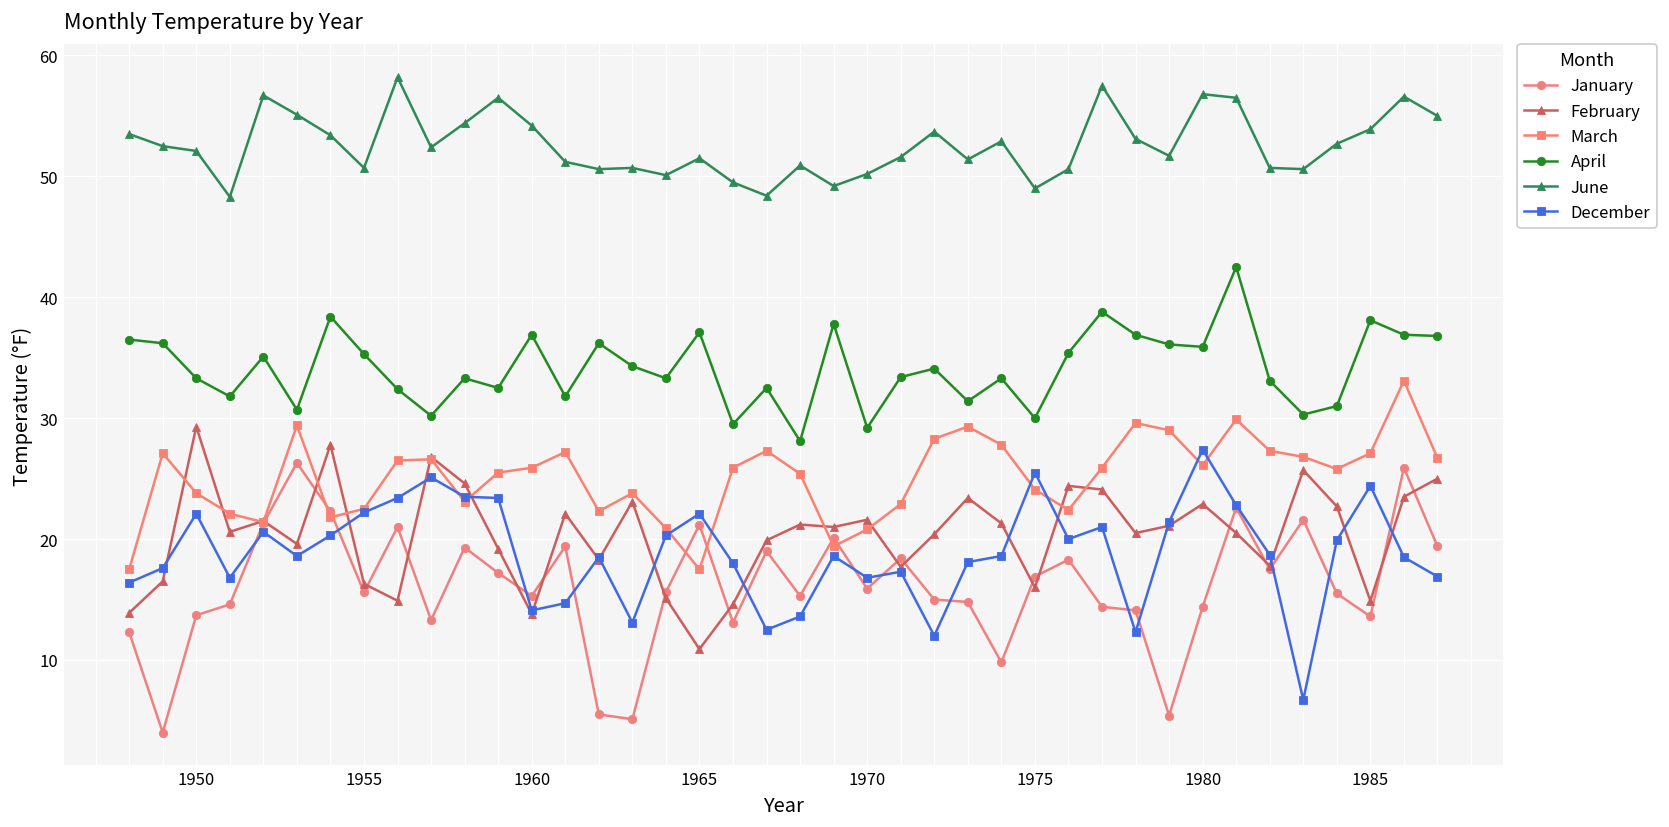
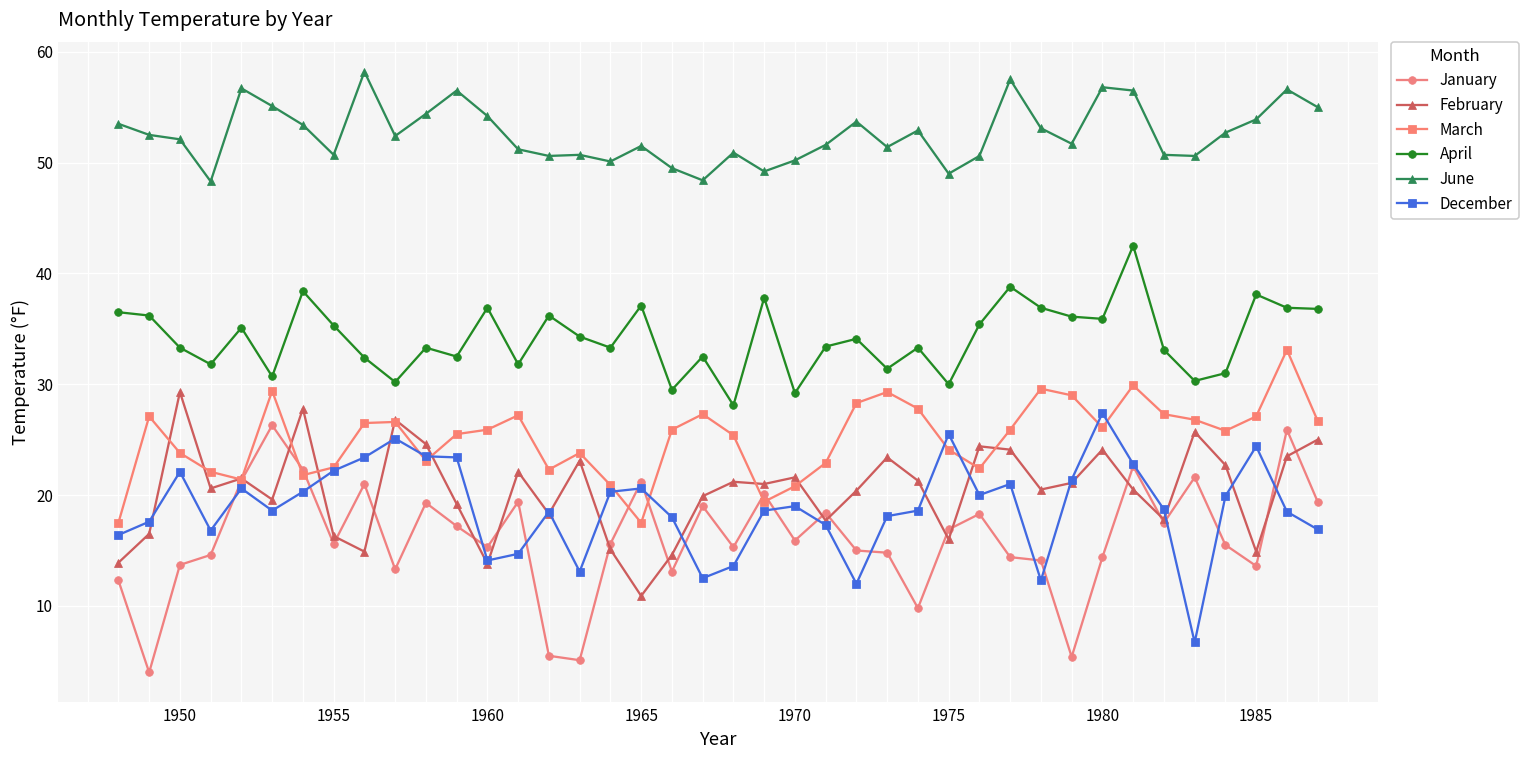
December, 1965: 22.1 -> 20.6
December, 1970: 16.8 -> 19.0
February, 1980: 22.9 -> 24.1
